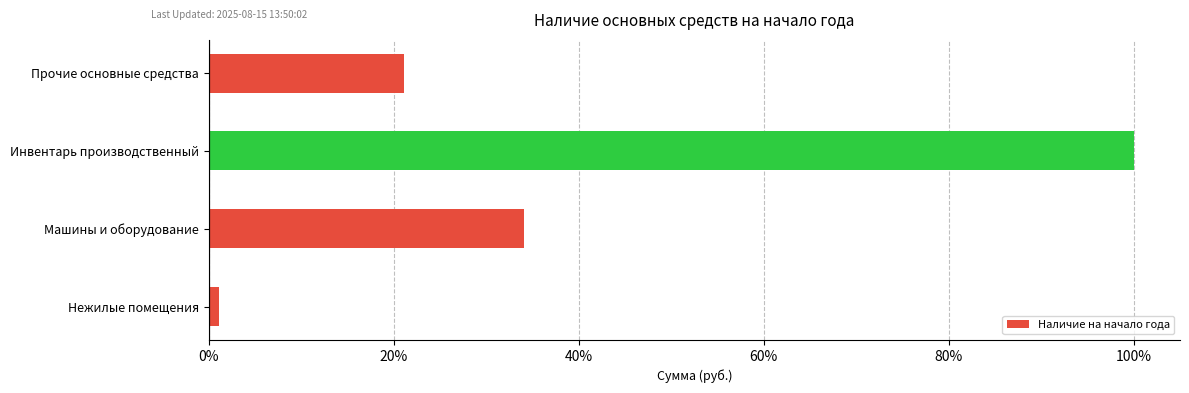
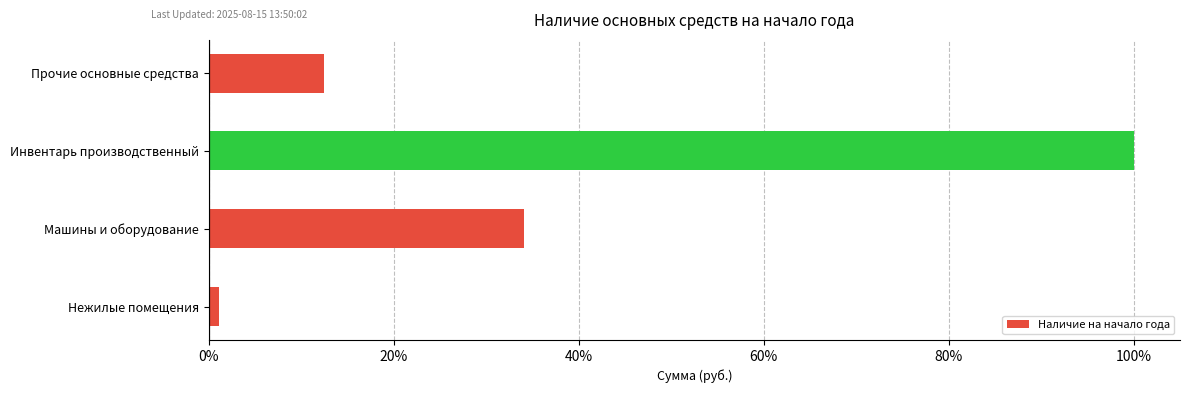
Прочие основные средства: 21% -> 12%
